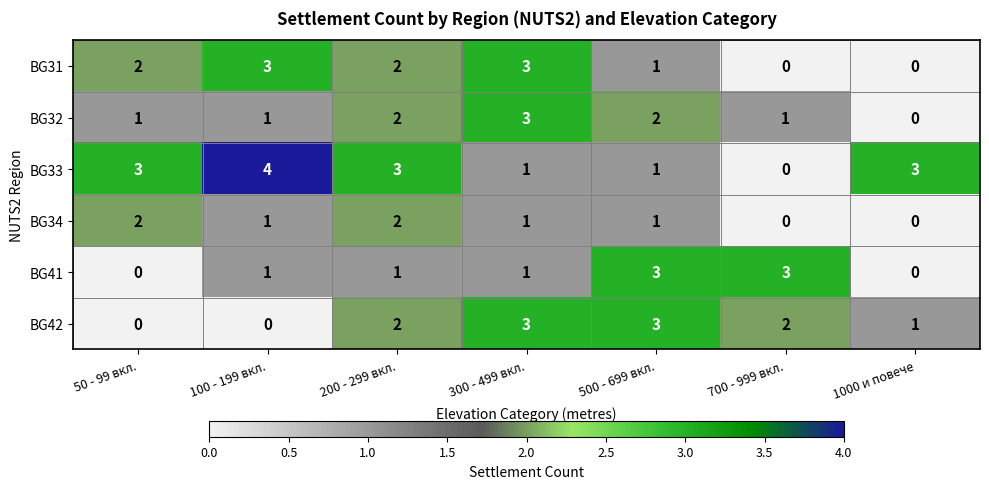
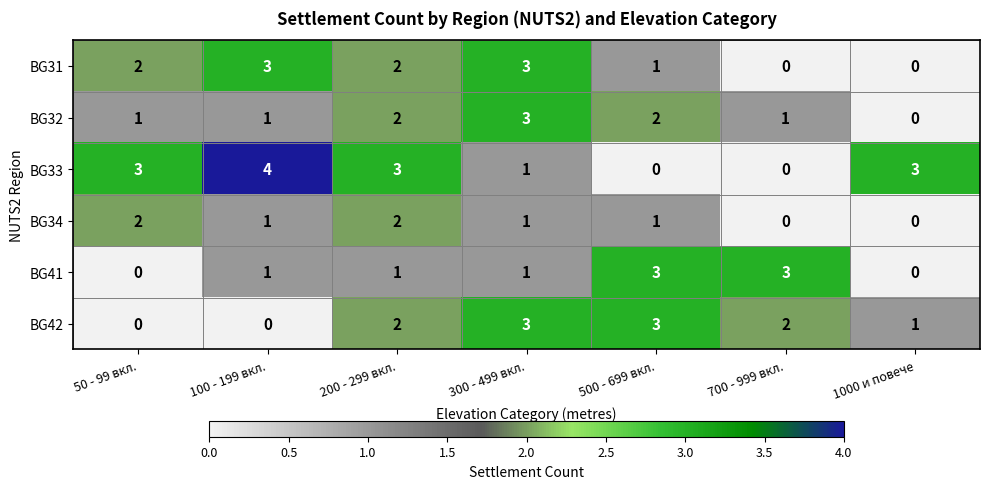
BG33, 500 - 699 вкл.: 1 -> 0
